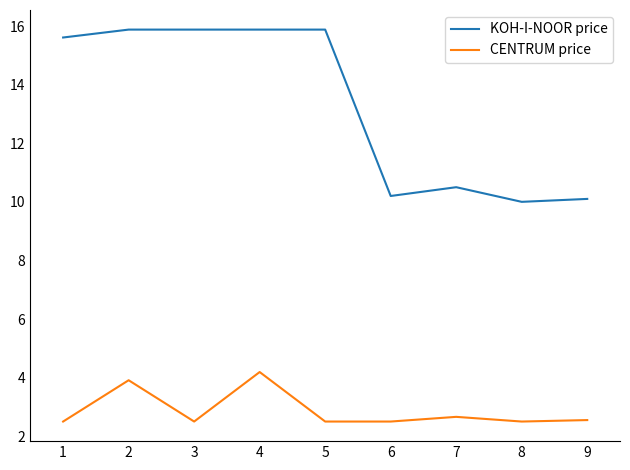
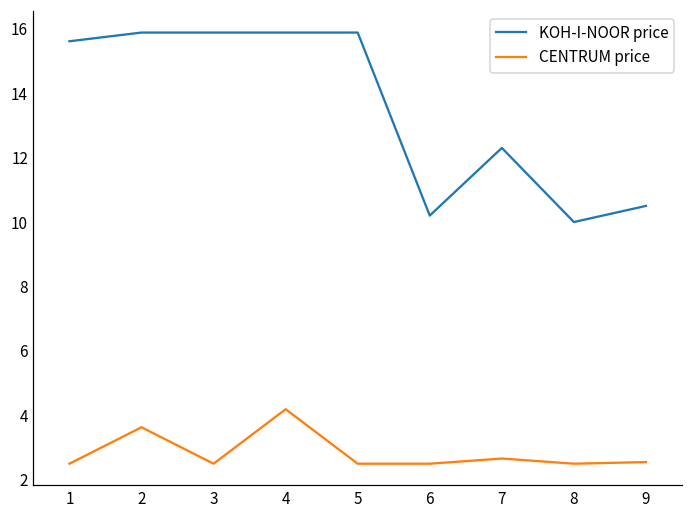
CENTRUM price, 2: 3.9 -> 3.6
KOH-I-NOOR price, 7: 10.5 -> 12.3
KOH-I-NOOR price, 9: 10.1 -> 10.5
